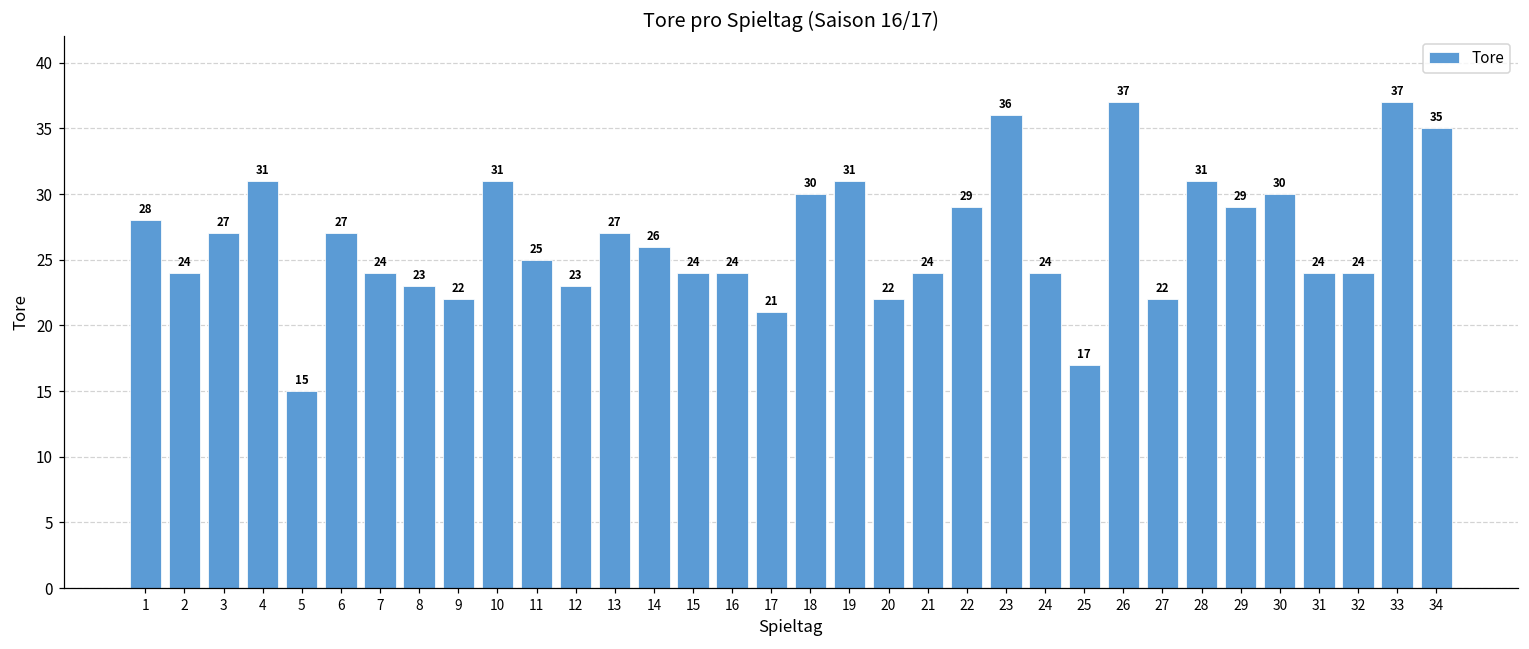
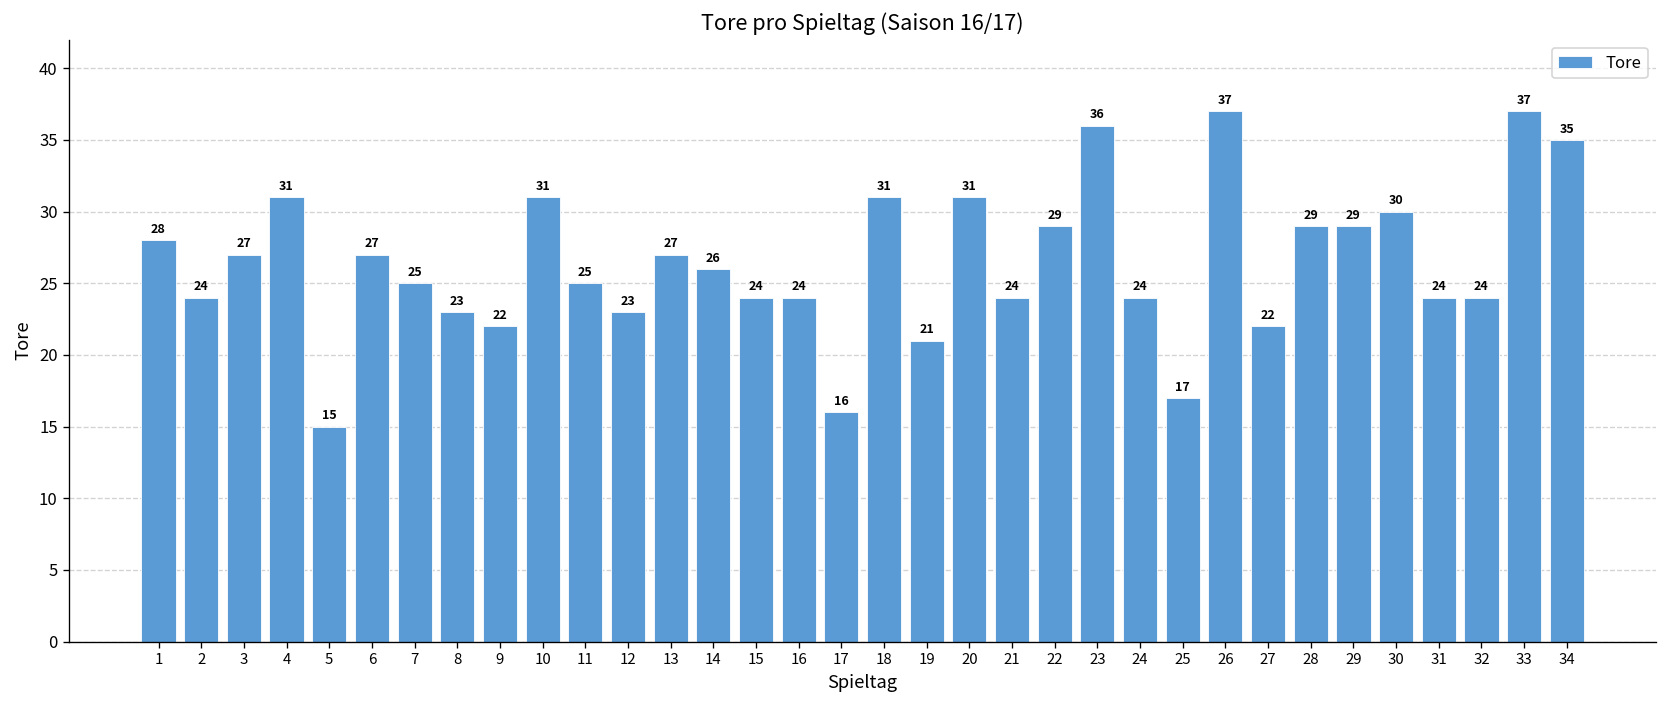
7: 24 -> 25
17: 21 -> 16
18: 30 -> 31
19: 31 -> 21
20: 22 -> 31
28: 31 -> 29
